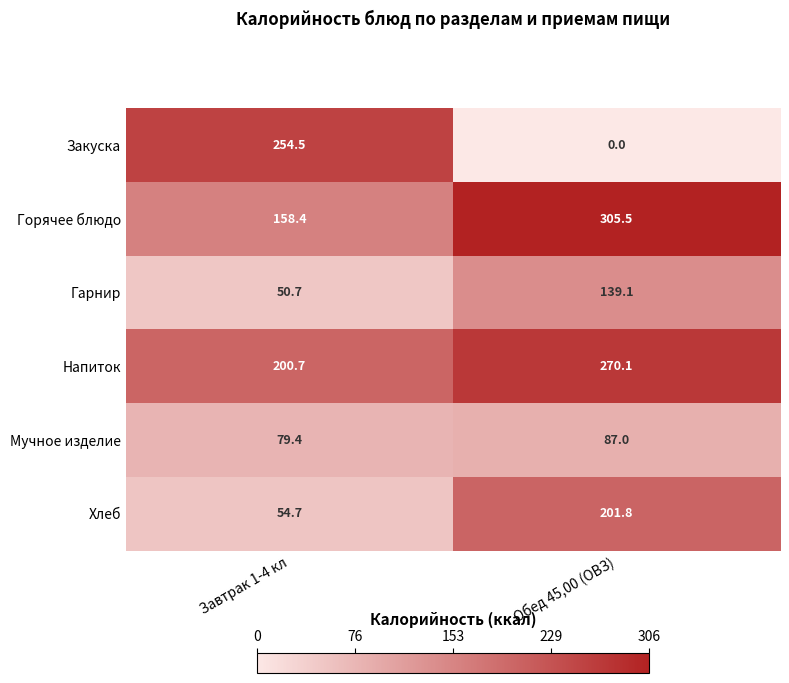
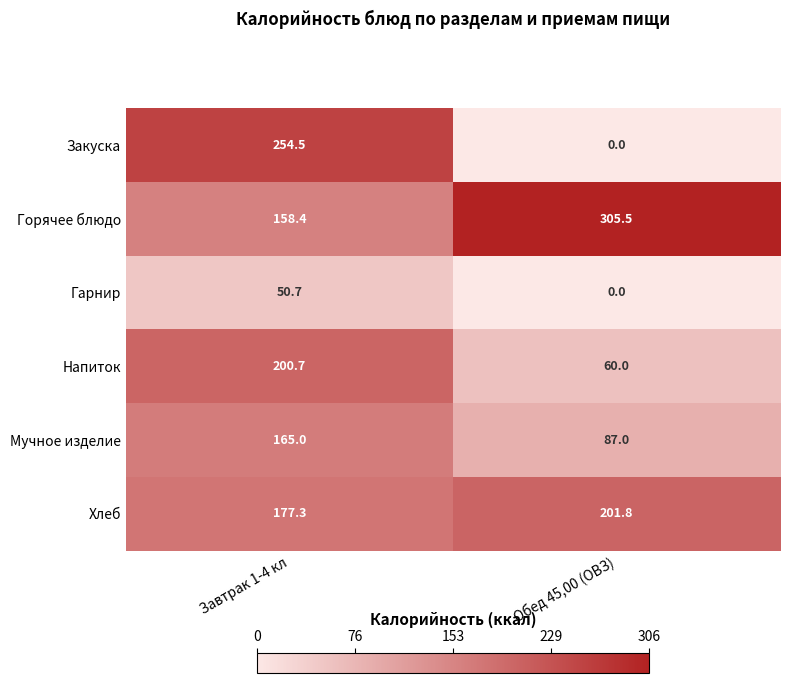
Гарнир, Обед 45,00 (ОВЗ): 139.1 -> 0.0
Напиток, Обед 45,00 (ОВЗ): 270.1 -> 60.0
Мучное изделие, Завтрак 1-4 кл: 79.4 -> 165.0
Хлеб, Завтрак 1-4 кл: 54.7 -> 177.3
